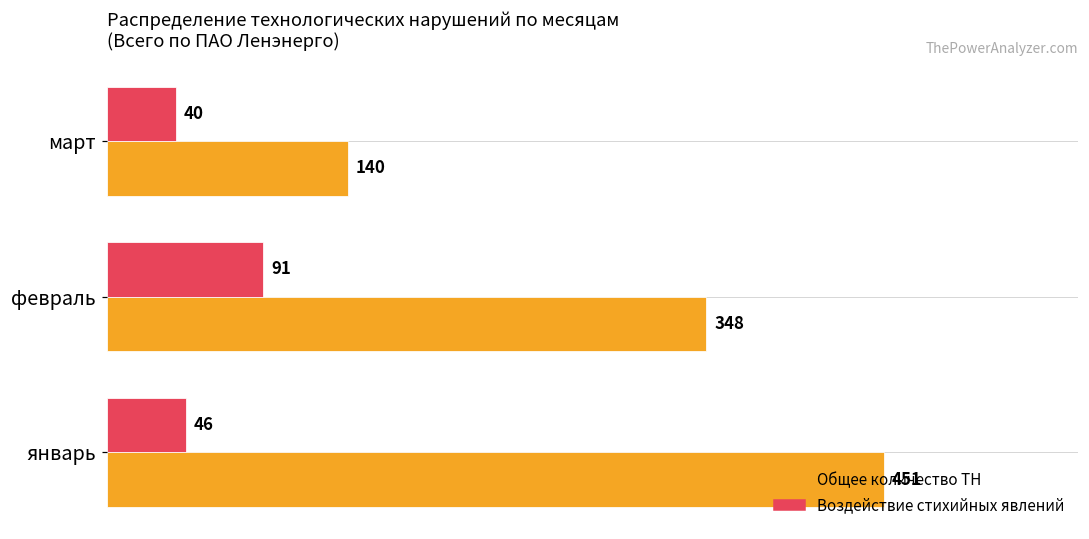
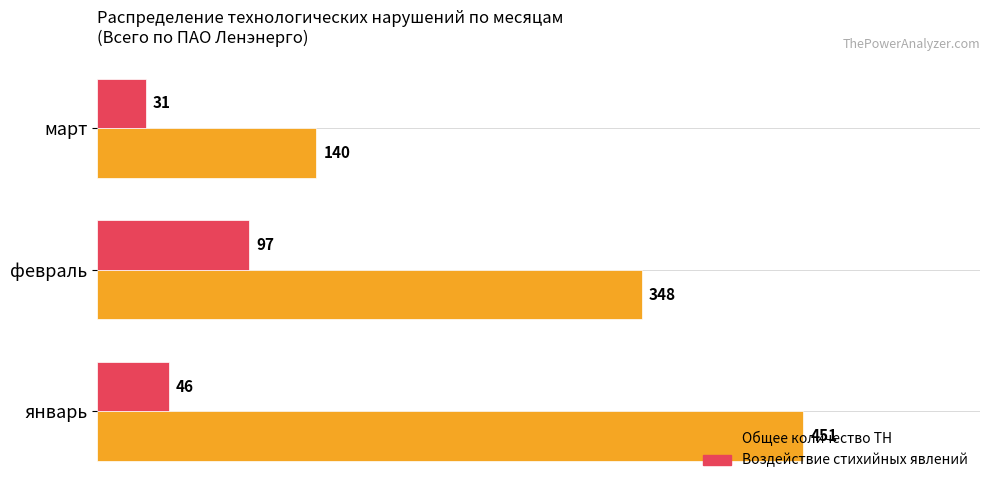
Воздействие стихийных явлений, март: 40 -> 31
Воздействие стихийных явлений, февраль: 91 -> 97
